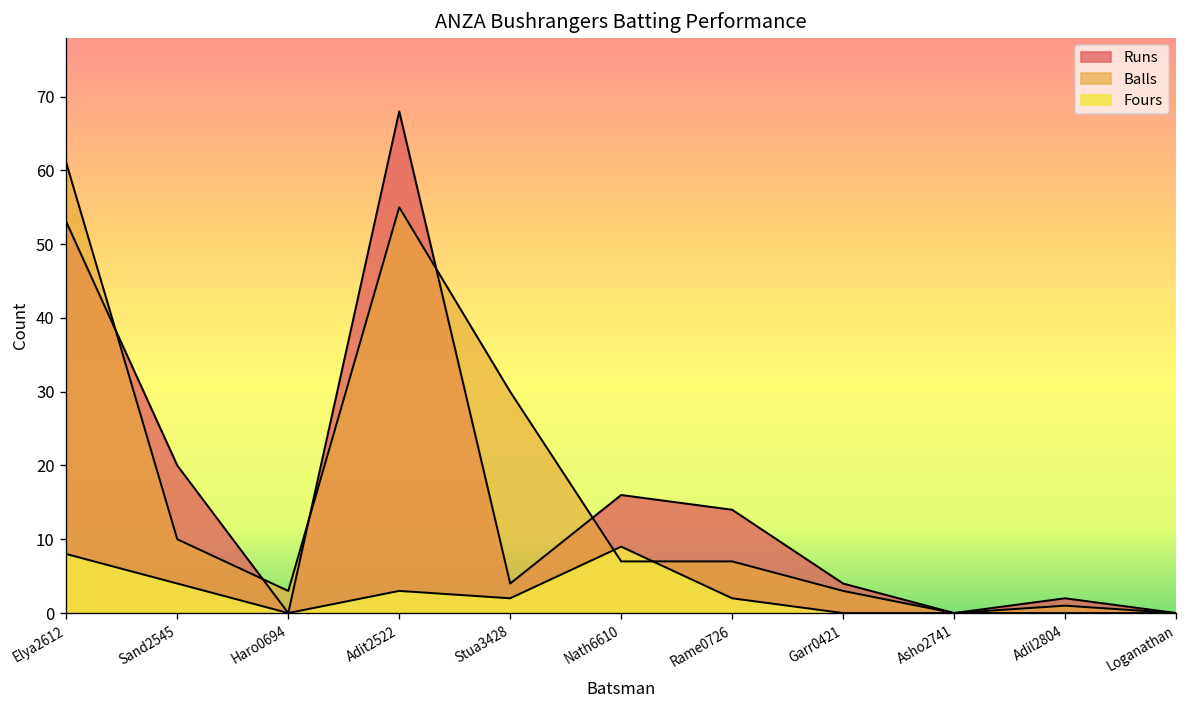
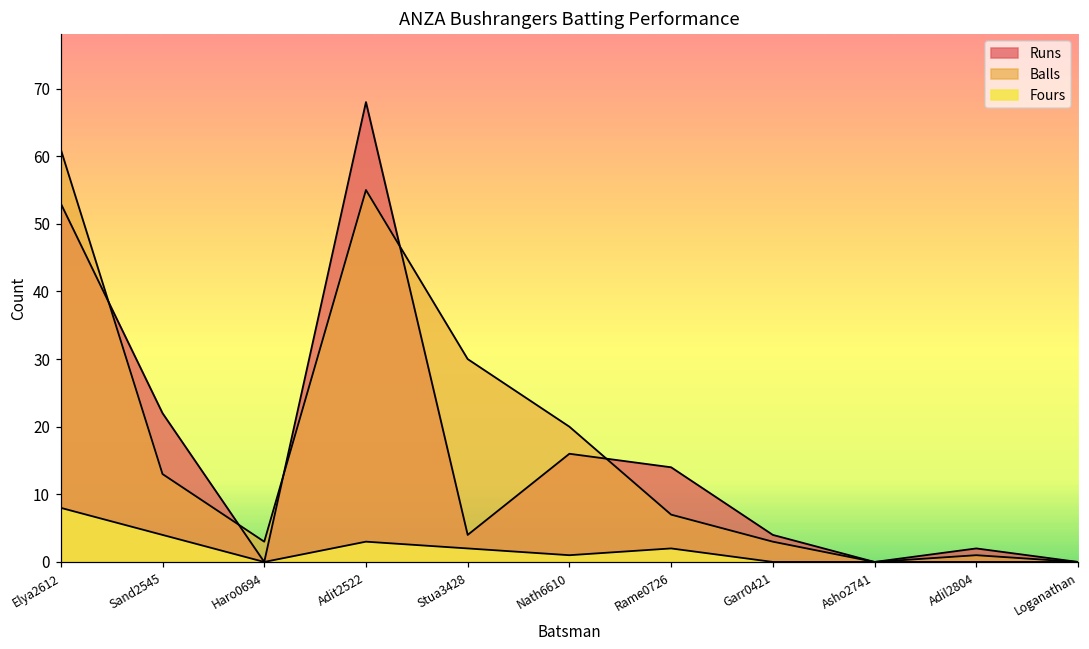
Runs, Sand2545: 20 -> 22
Balls, Sand2545: 10 -> 13
Balls, Nath6610: 7 -> 20
Fours, Nath6610: 9 -> 1
